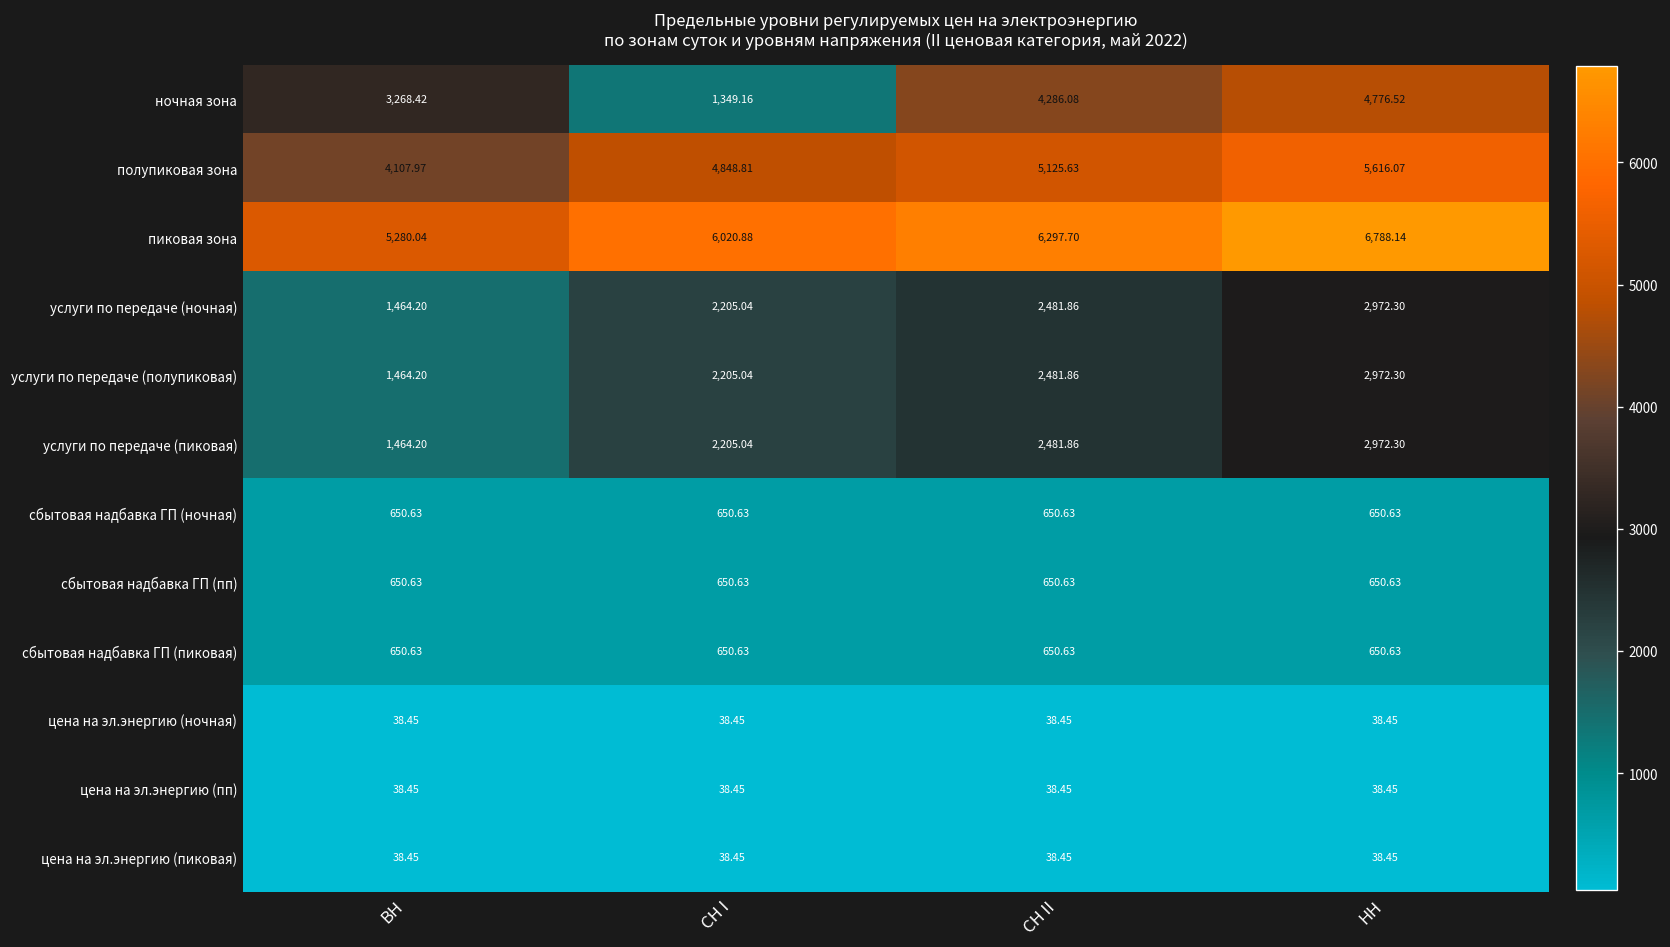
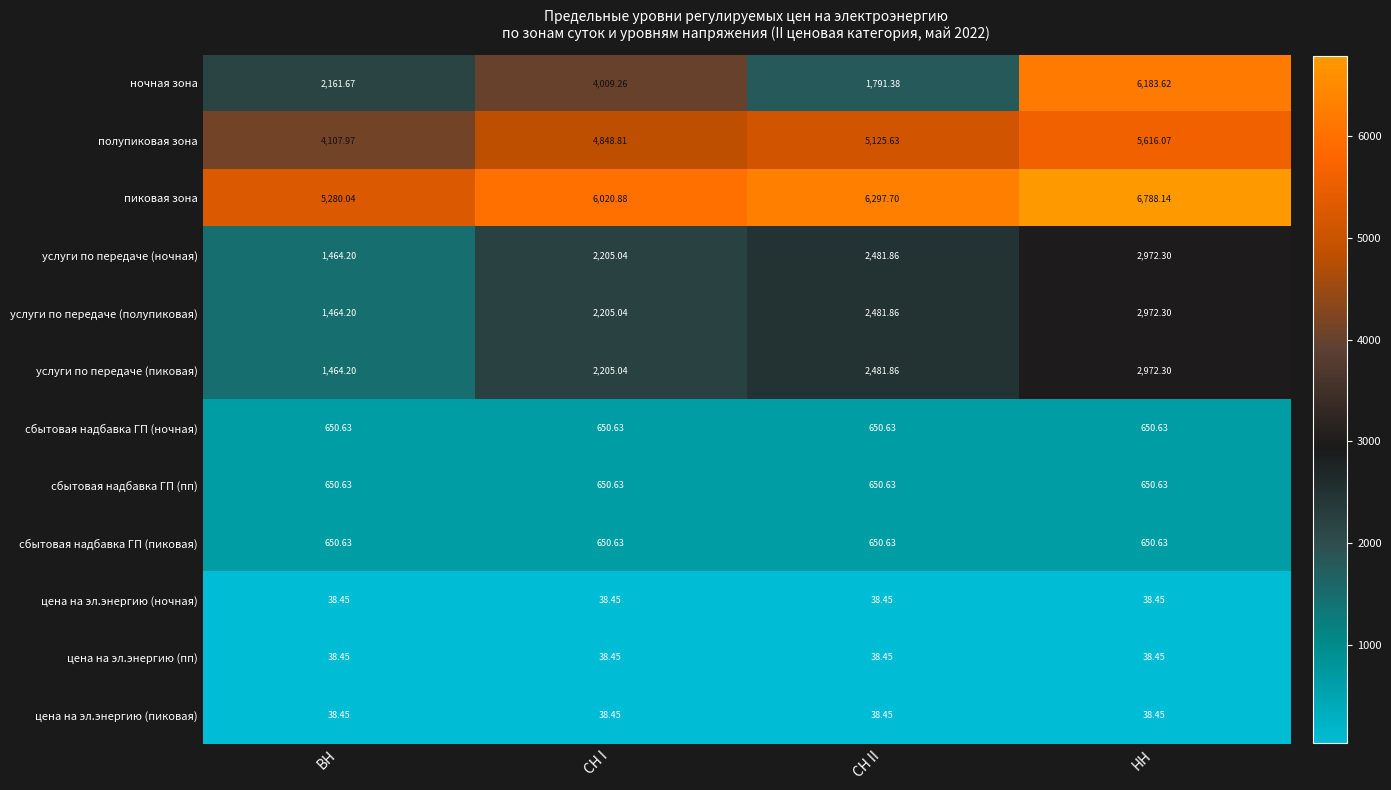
ночная зона, ВН: 3,268.42 -> 2,161.67
ночная зона, СН I: 1,349.16 -> 4,009.26
ночная зона, СН II: 4,286.08 -> 1,791.38
ночная зона, НН: 4,776.52 -> 6,183.62
